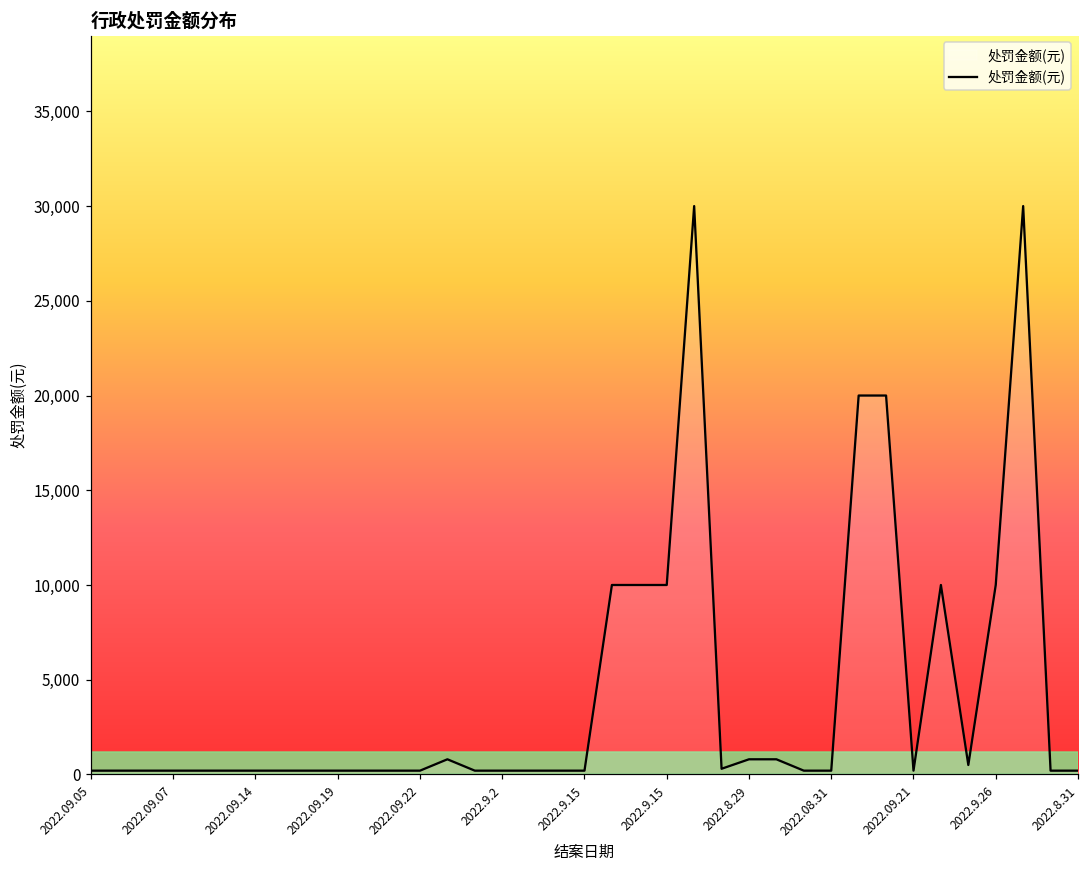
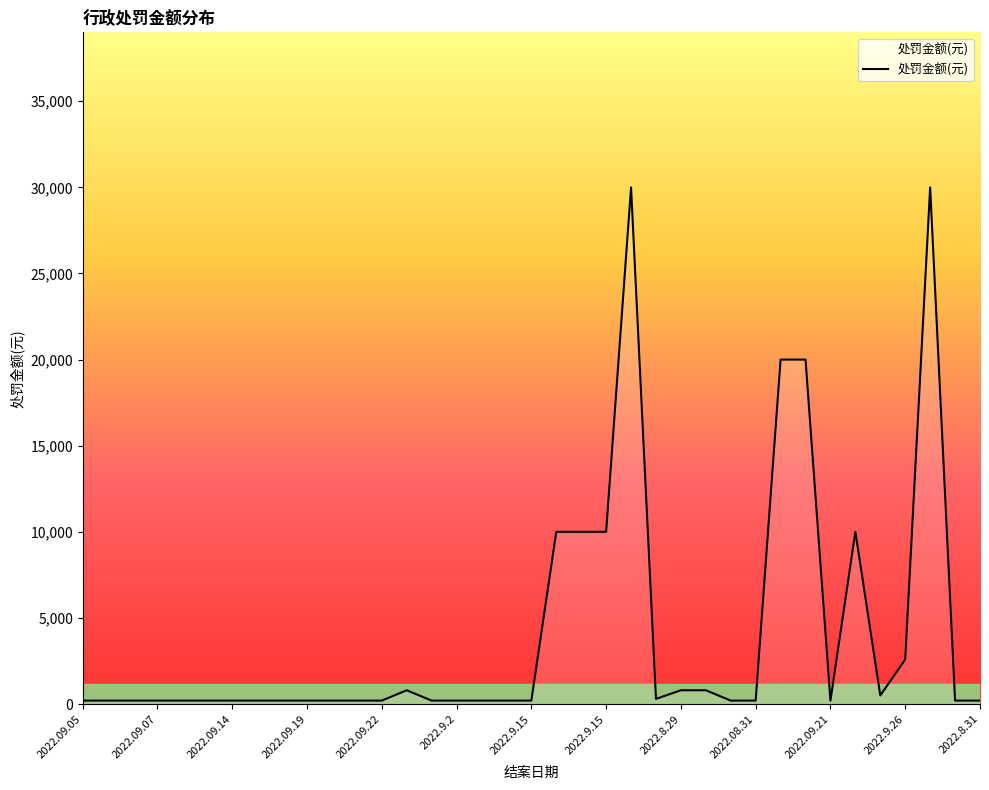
2022.9.26: 10,000 -> 2,600
